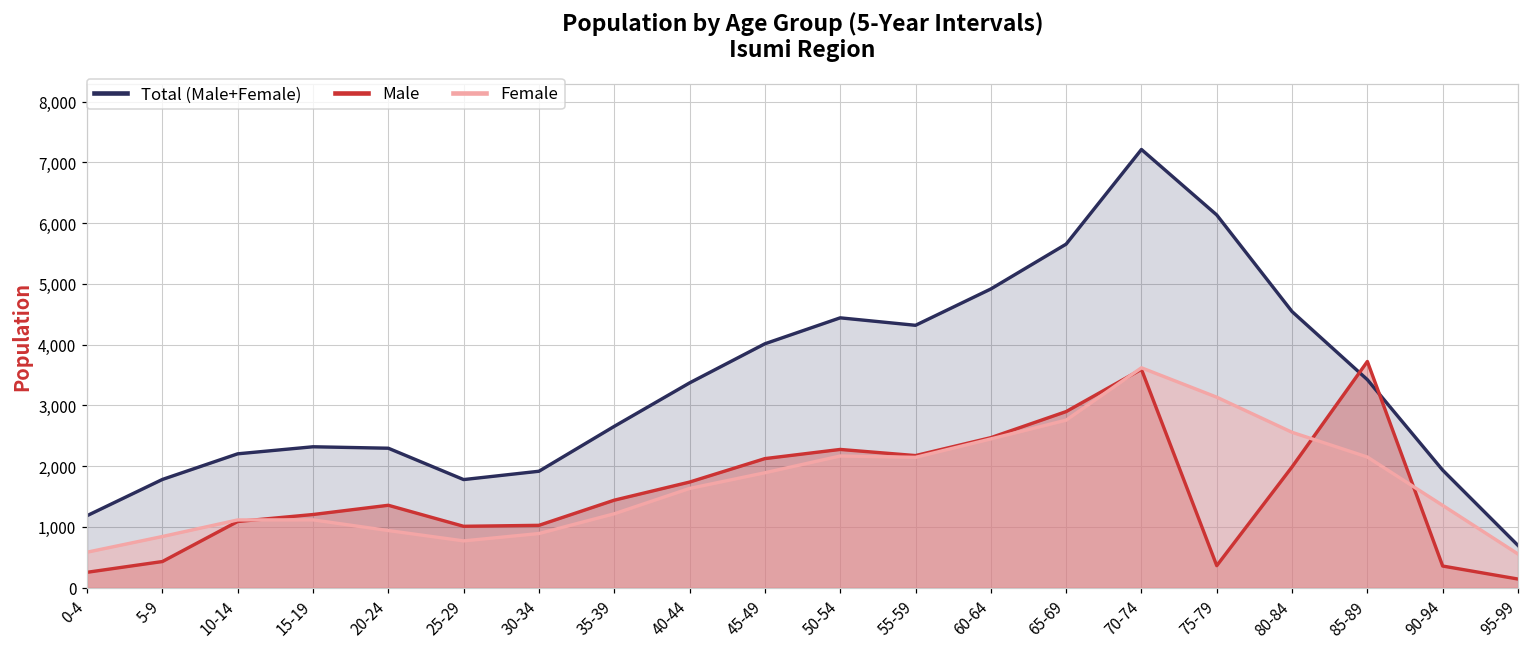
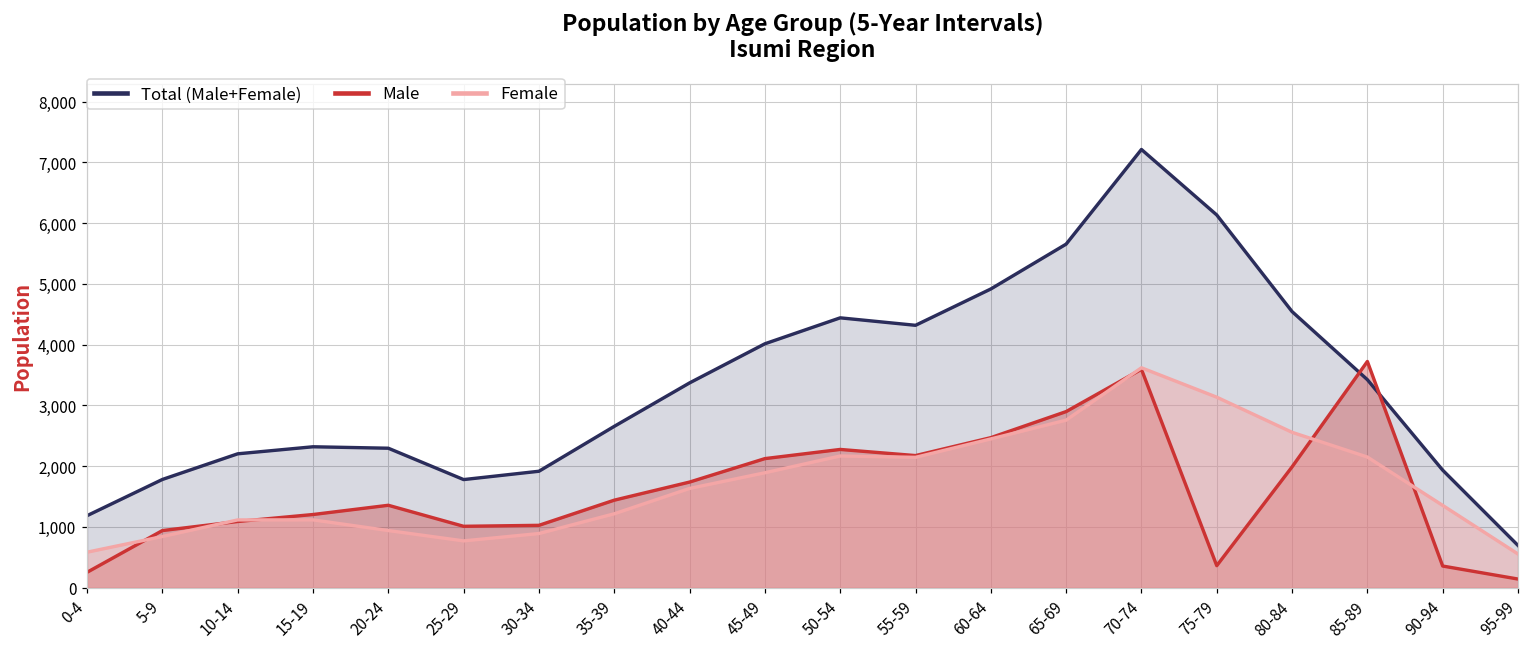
Male, 5-9: 400 -> 900
